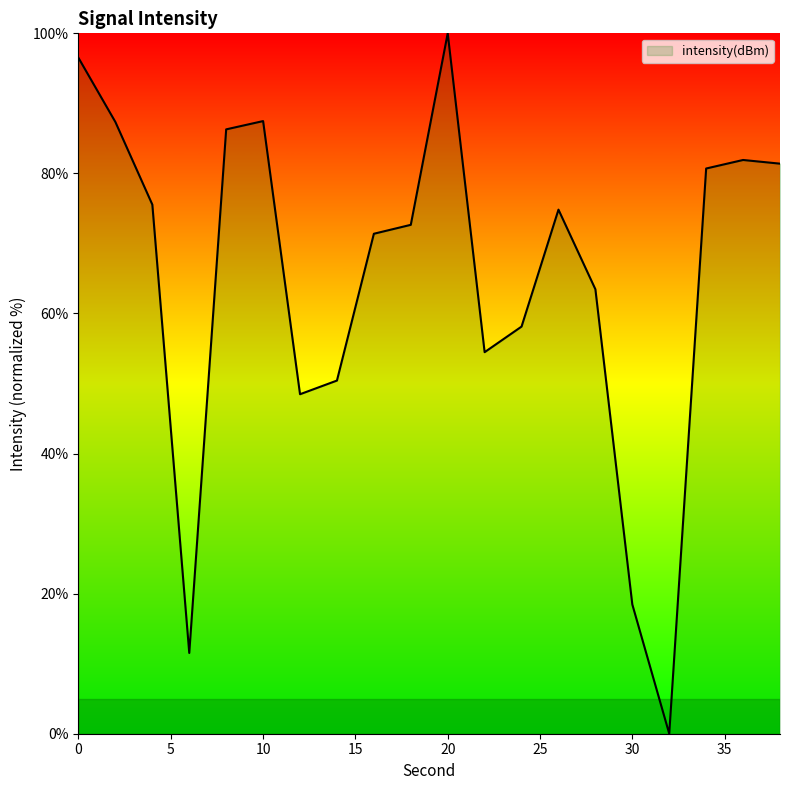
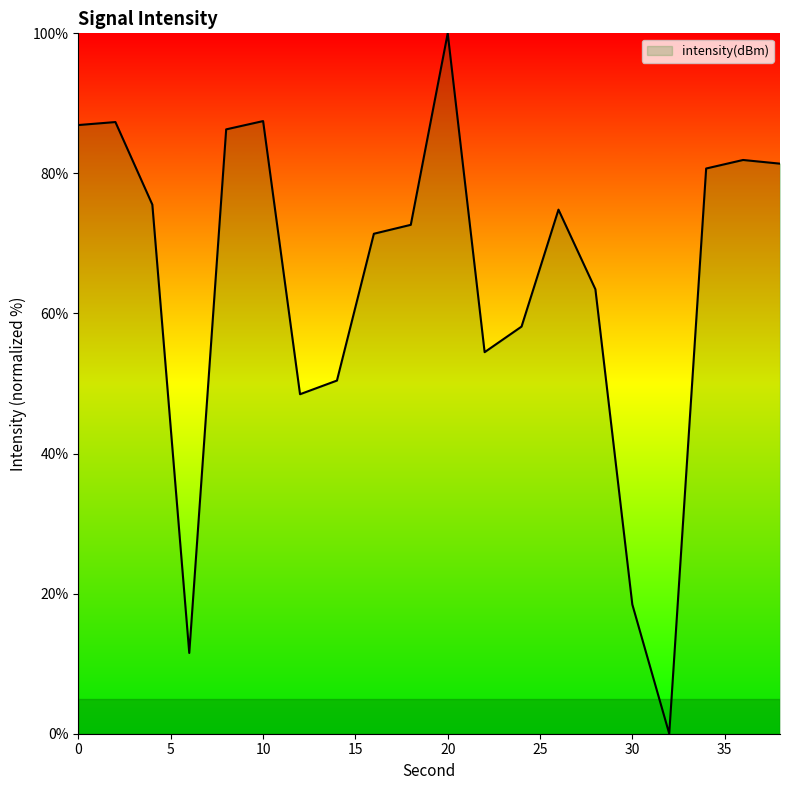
0: 96% -> 87%
